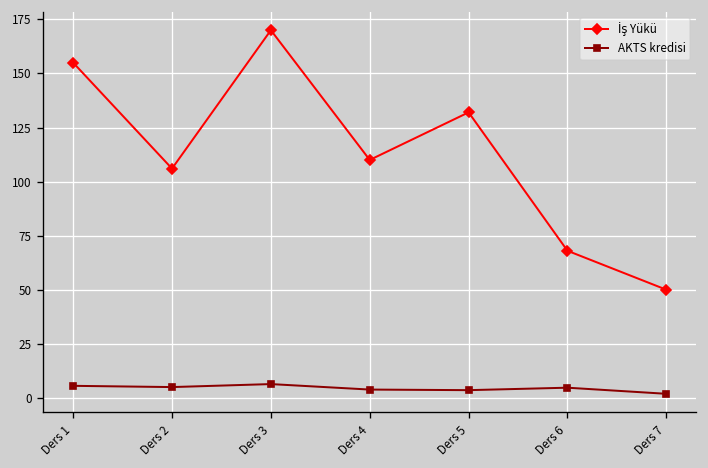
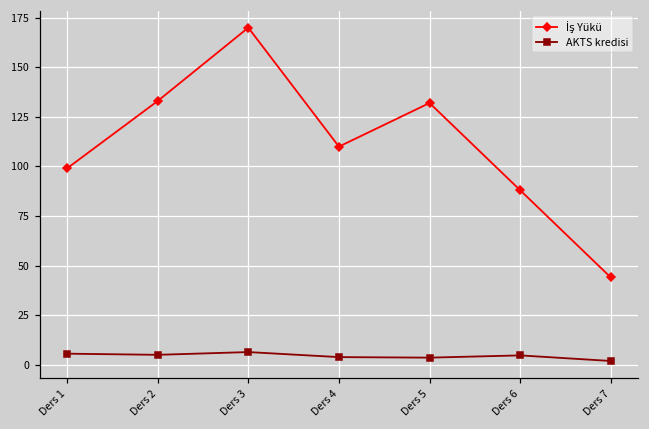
İş Yükü, Ders 1: 155 -> 99
İş Yükü, Ders 2: 106 -> 133
İş Yükü, Ders 6: 68 -> 88
İş Yükü, Ders 7: 50 -> 44
